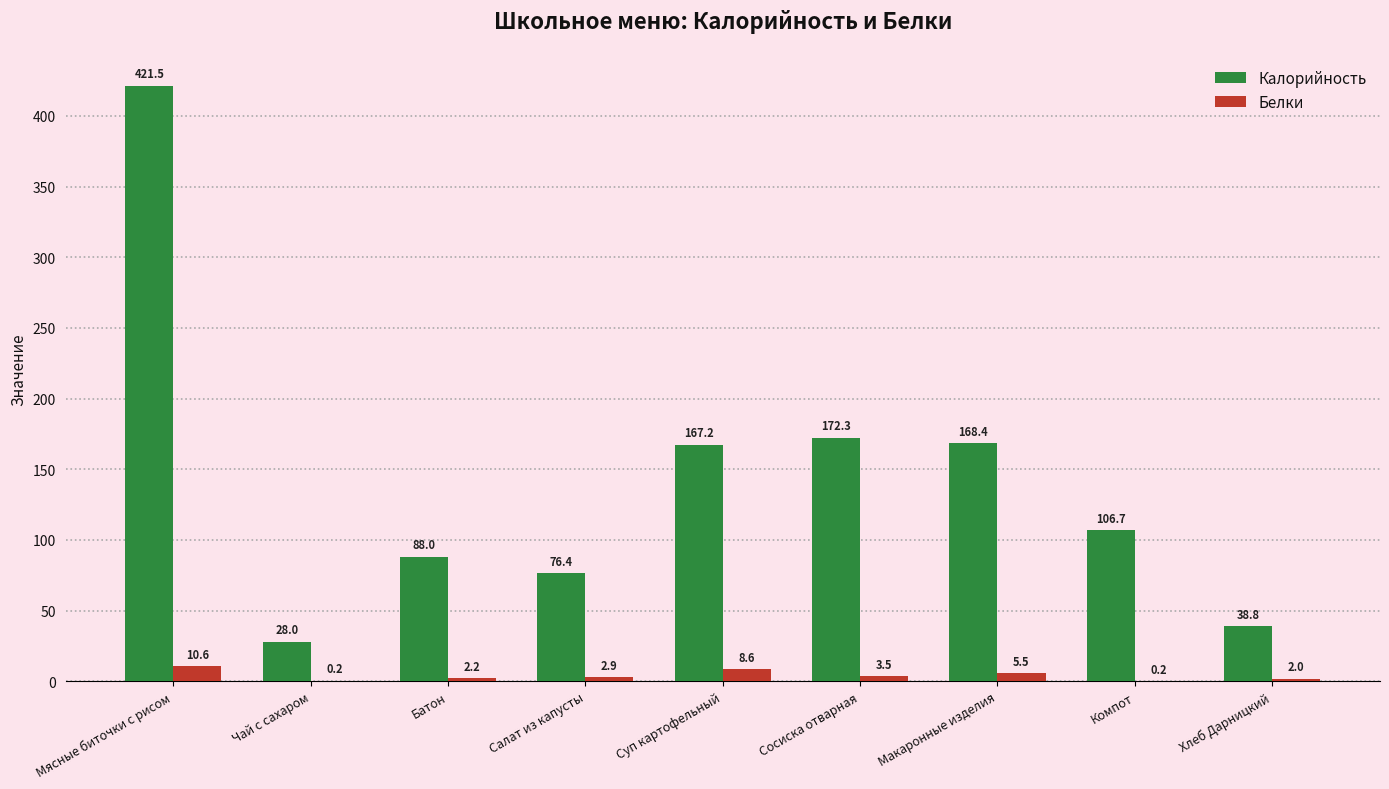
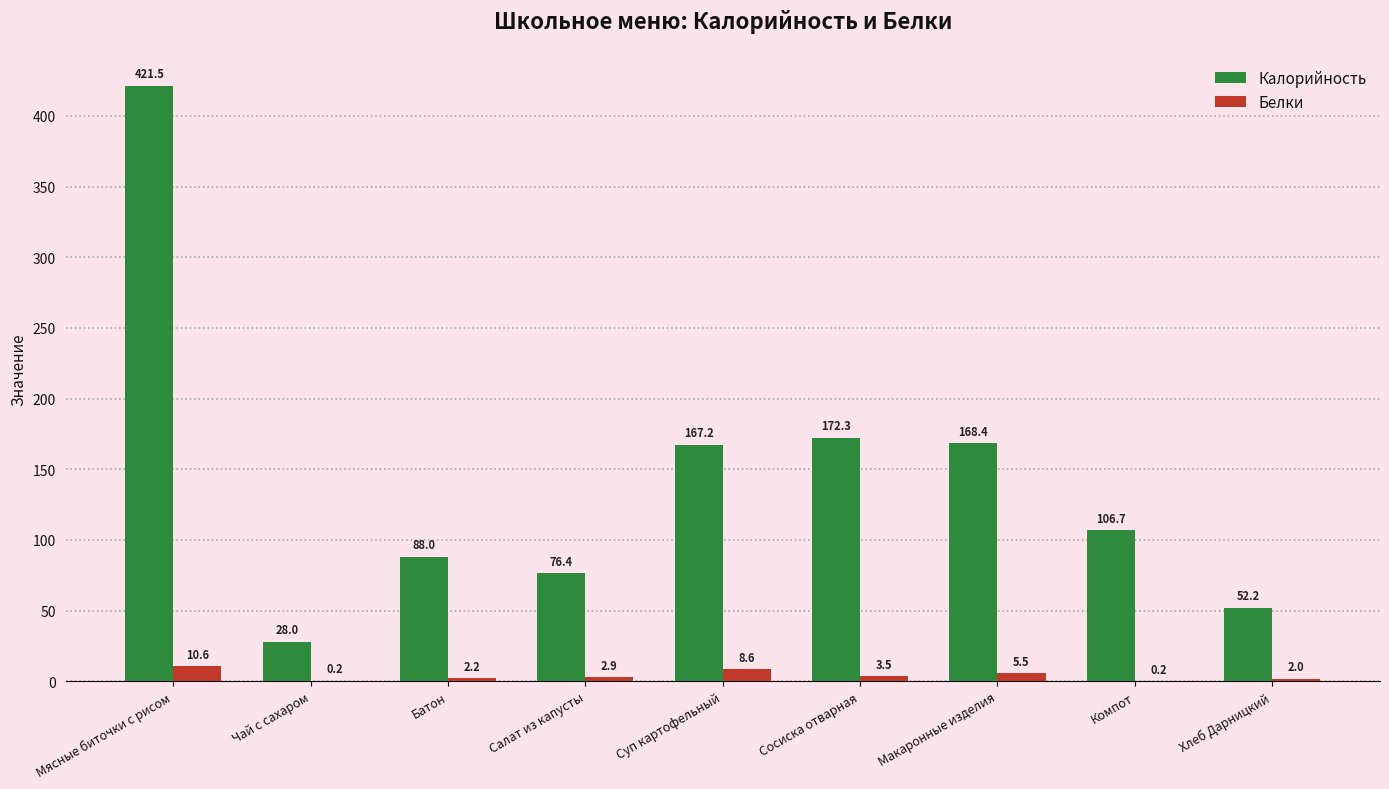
Калорийность, Хлеб Дарницкий: 38.8 -> 52.2
